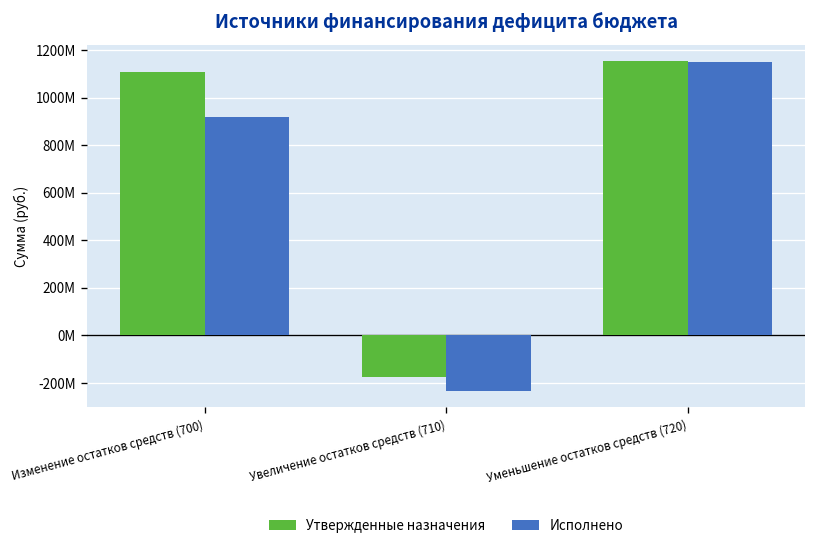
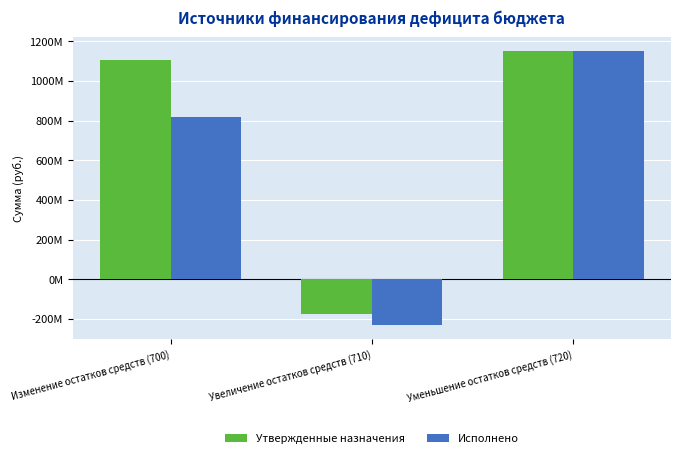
Исполнено, Изменение остатков средств (700): 920000000 -> 820000000
